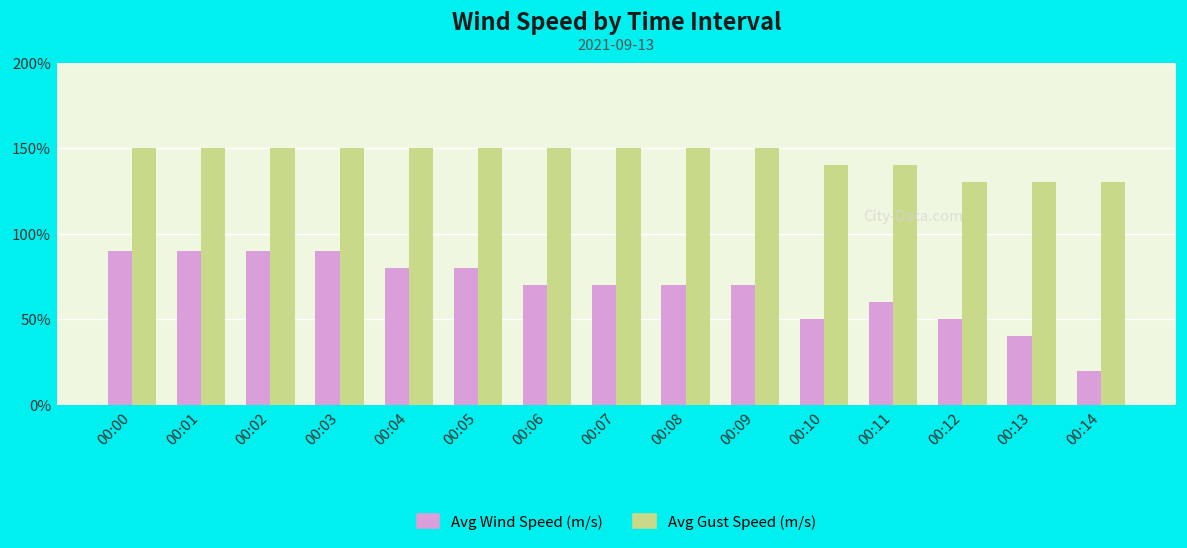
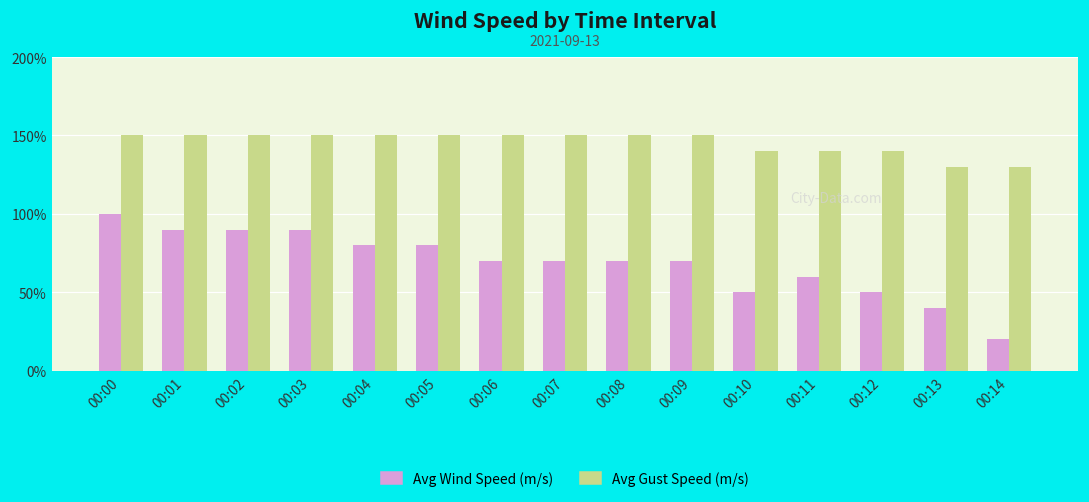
Avg Wind Speed (m/s), 00:00: 90% -> 100%
Avg Gust Speed (m/s), 00:12: 130% -> 140%
